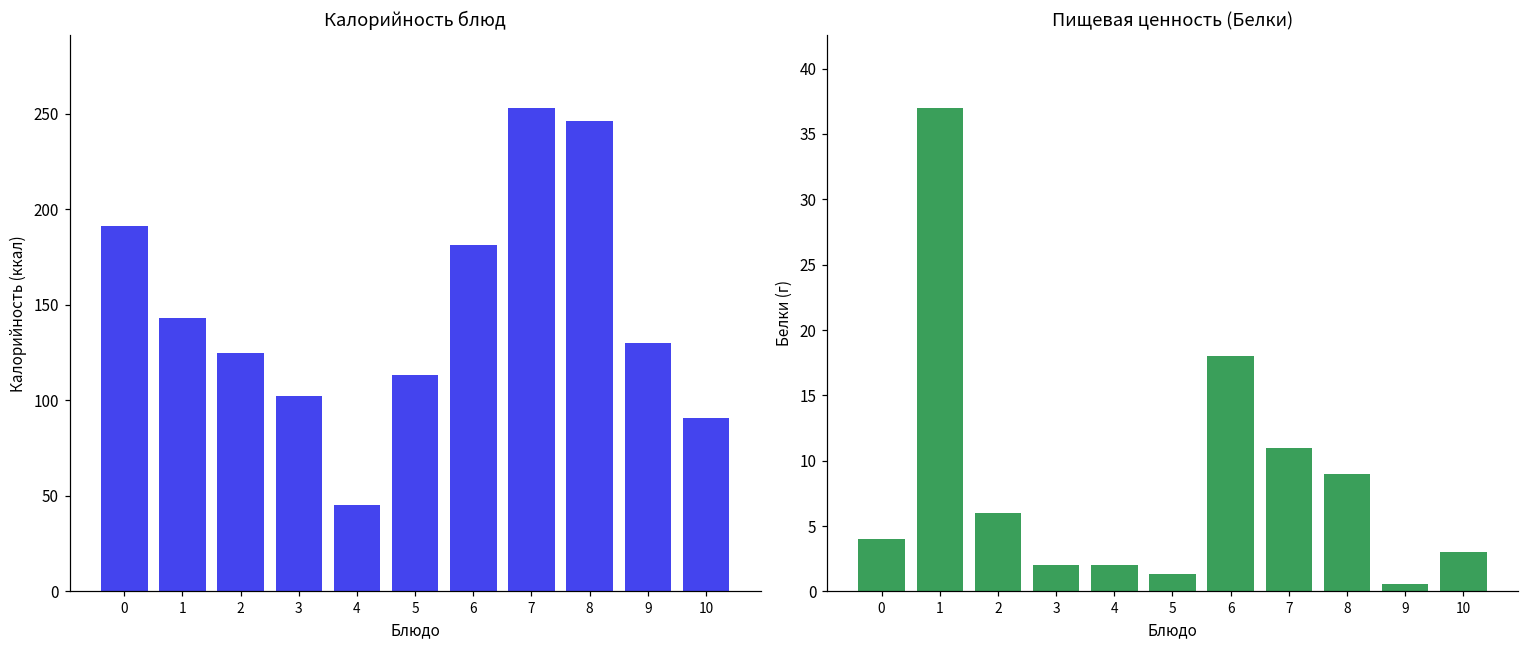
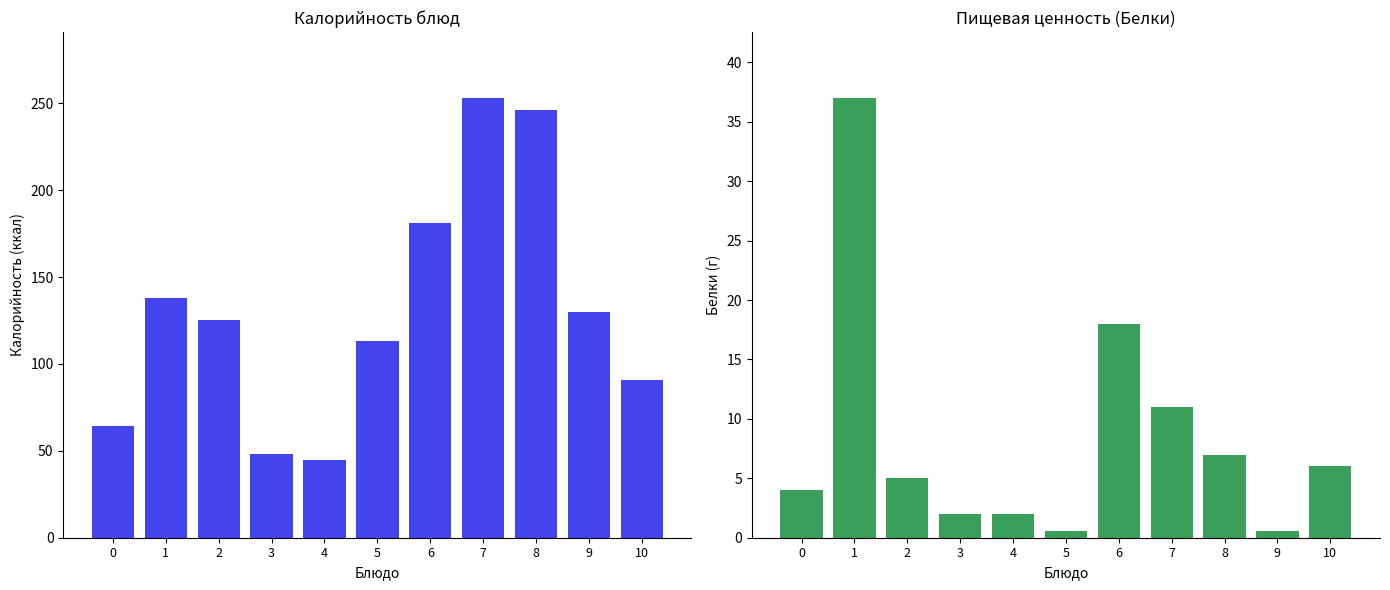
Калорийность блюд, 0: 191 -> 64
Калорийность блюд, 1: 143 -> 138
Калорийность блюд, 3: 102 -> 48
Пищевая ценность (Белки), 2: 6 -> 5
Пищевая ценность (Белки), 5: 1.3 -> 0.6
Пищевая ценность (Белки), 8: 9 -> 7
Пищевая ценность (Белки), 10: 3 -> 6
